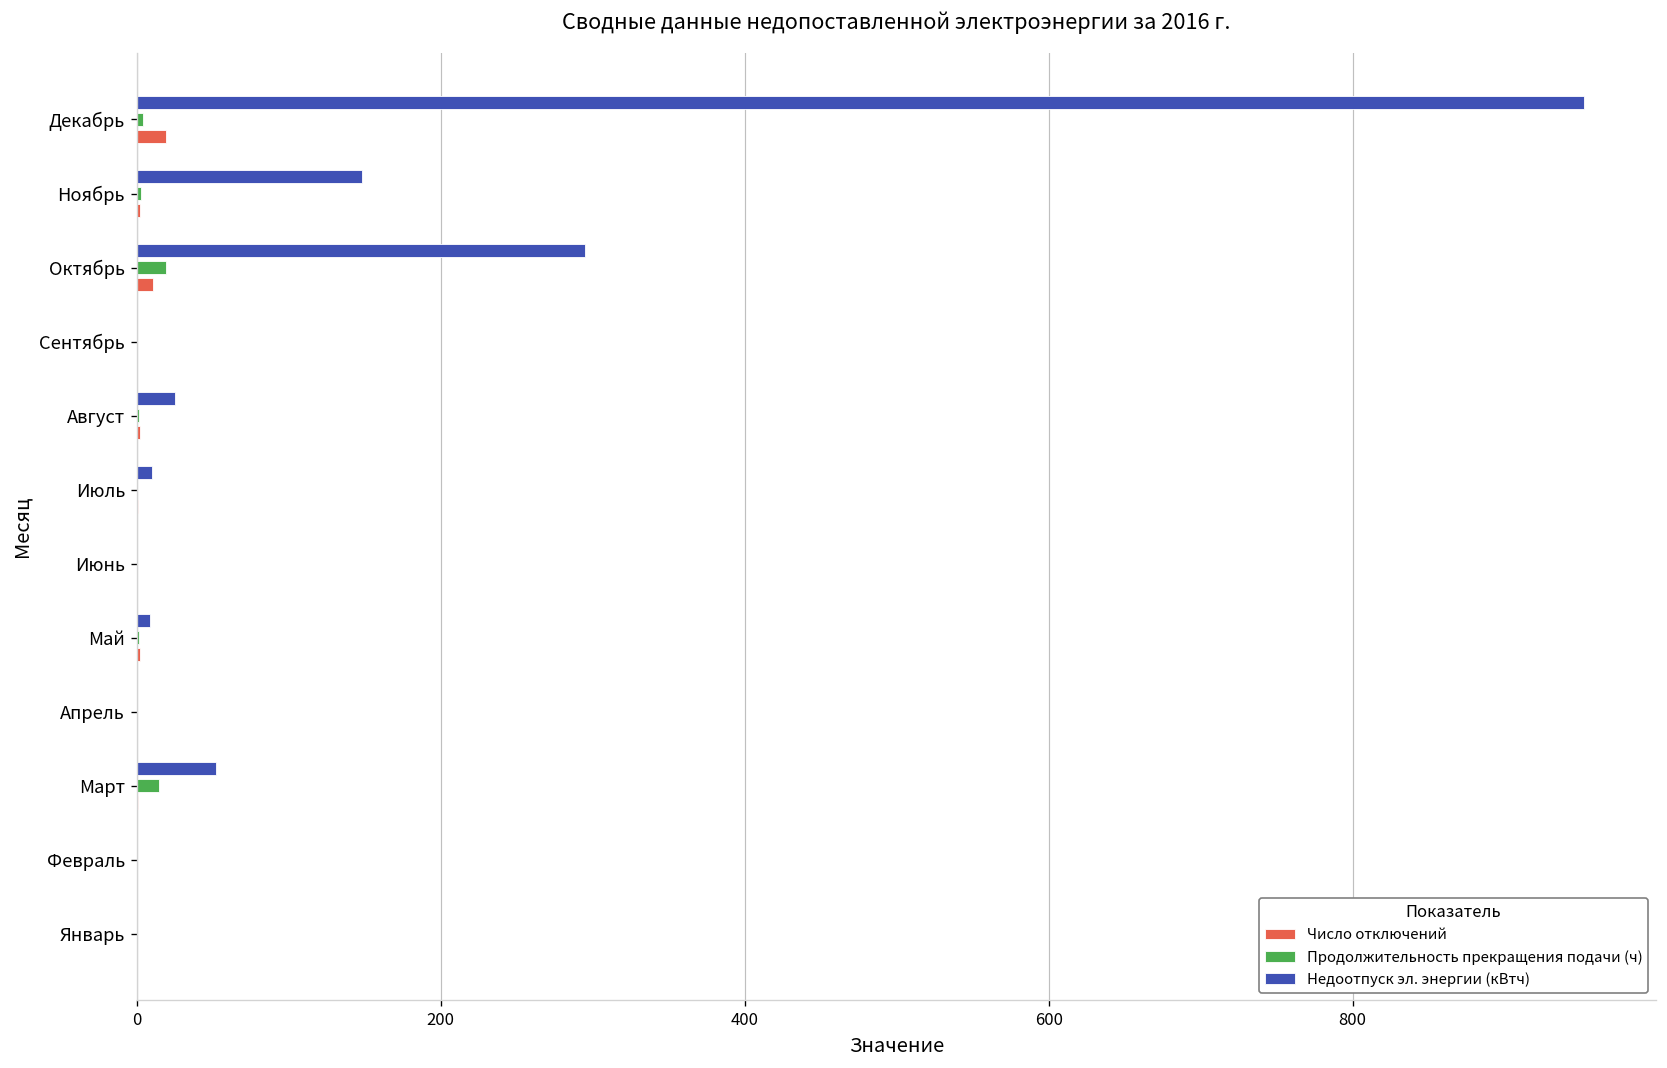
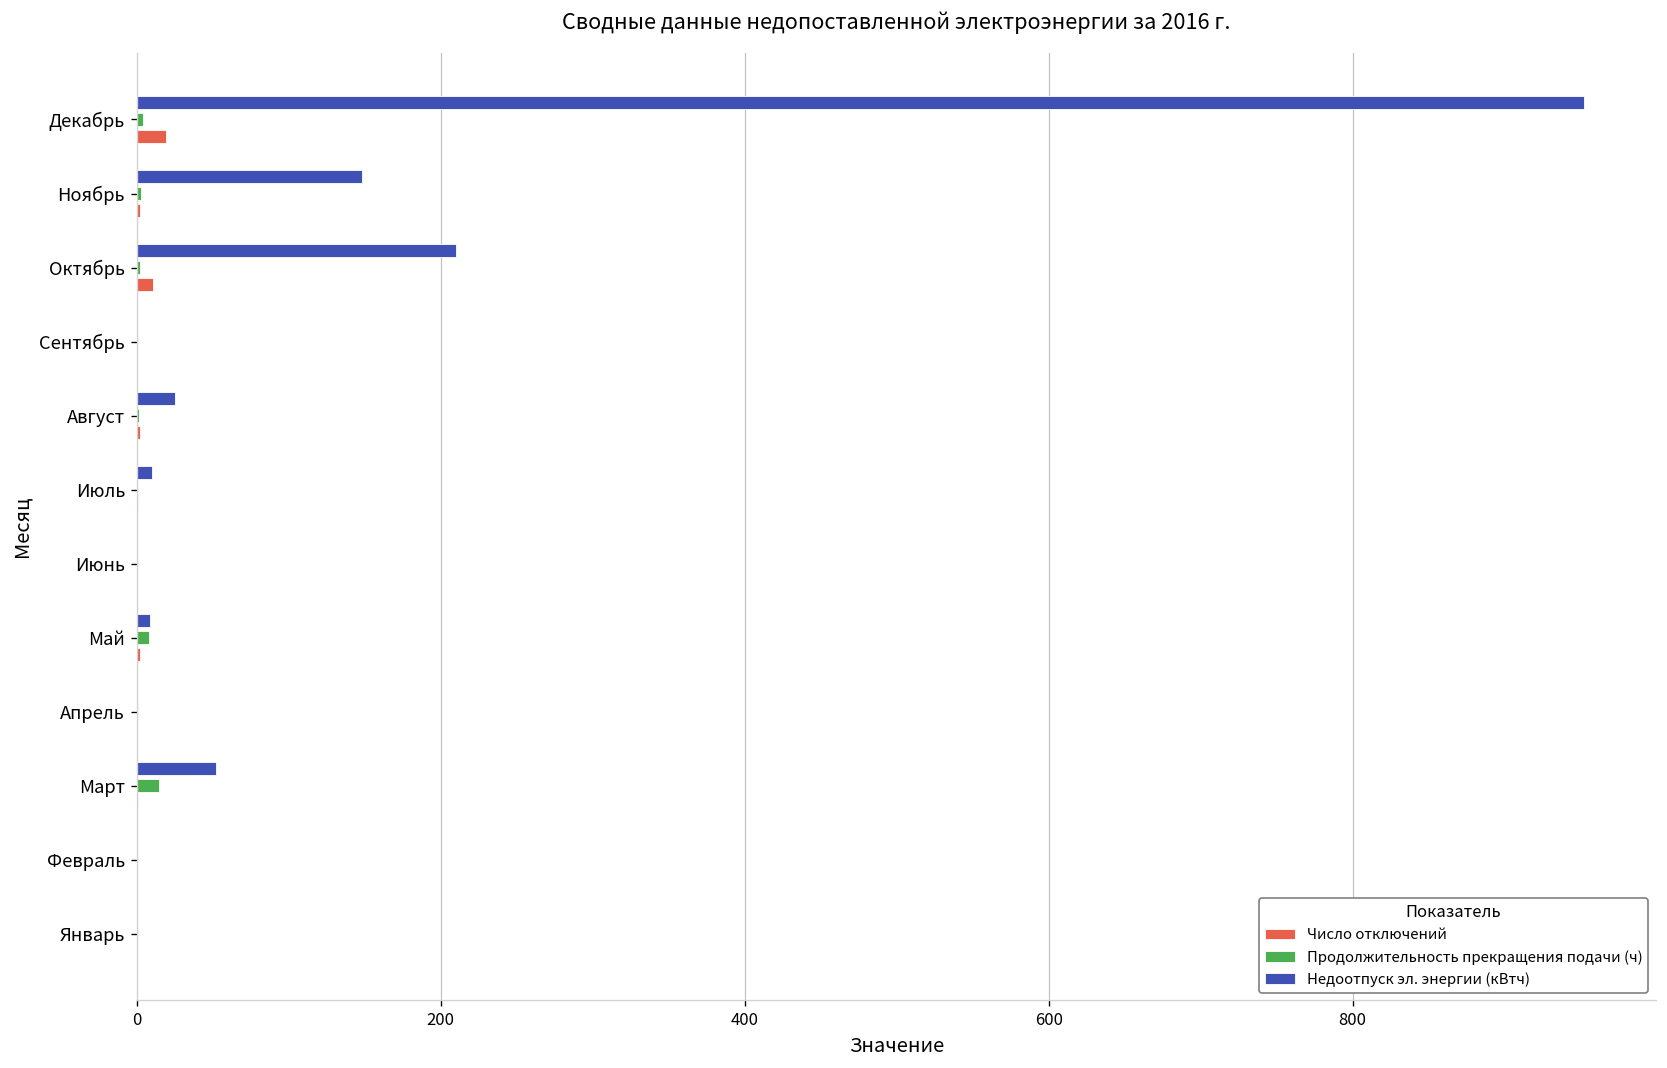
Недоотпуск эл. энергии (кВтч), Октябрь: 295 -> 210
Продолжительность прекращения подачи (ч), Октябрь: 20 -> 2
Продолжительность прекращения подачи (ч), Май: 2 -> 8
